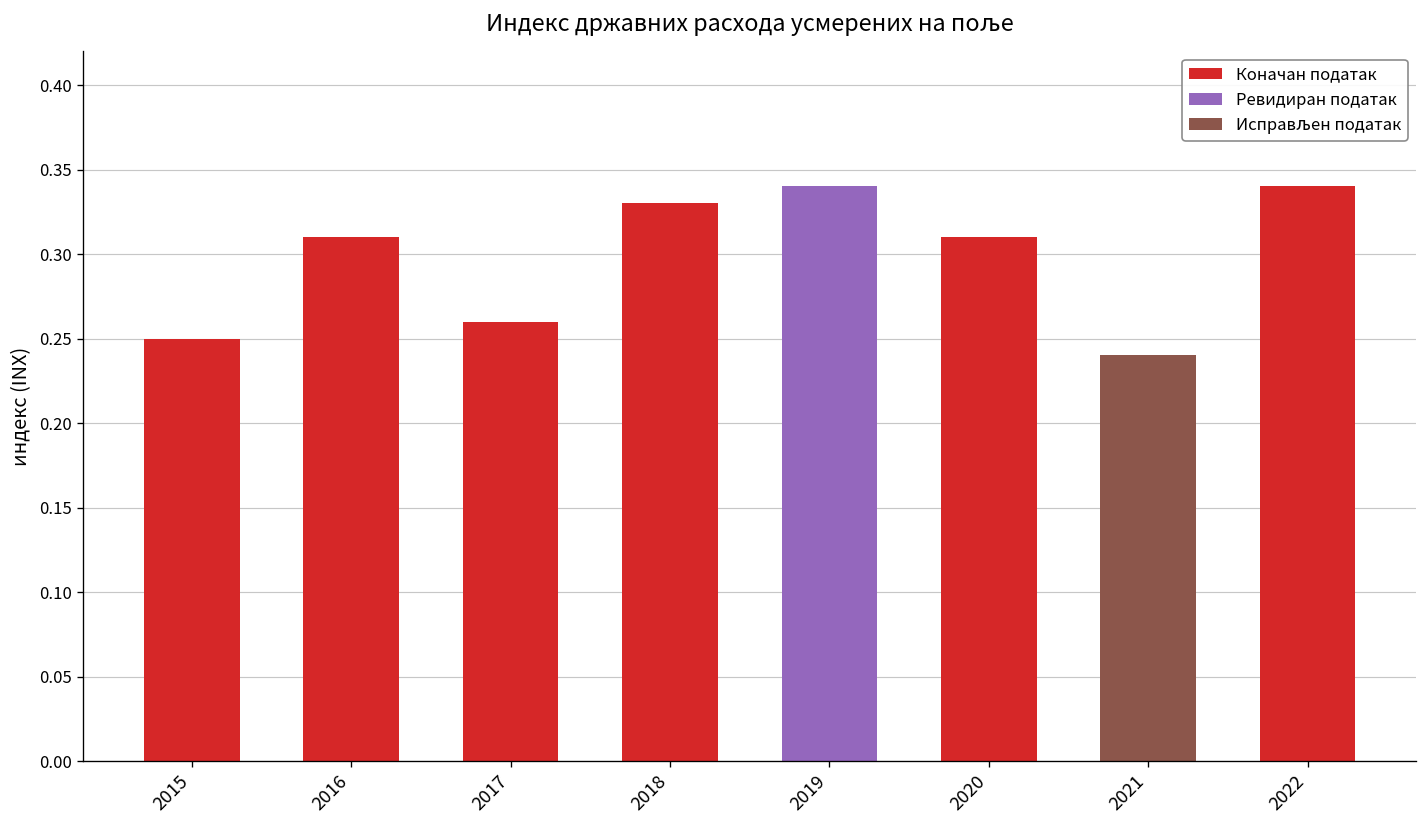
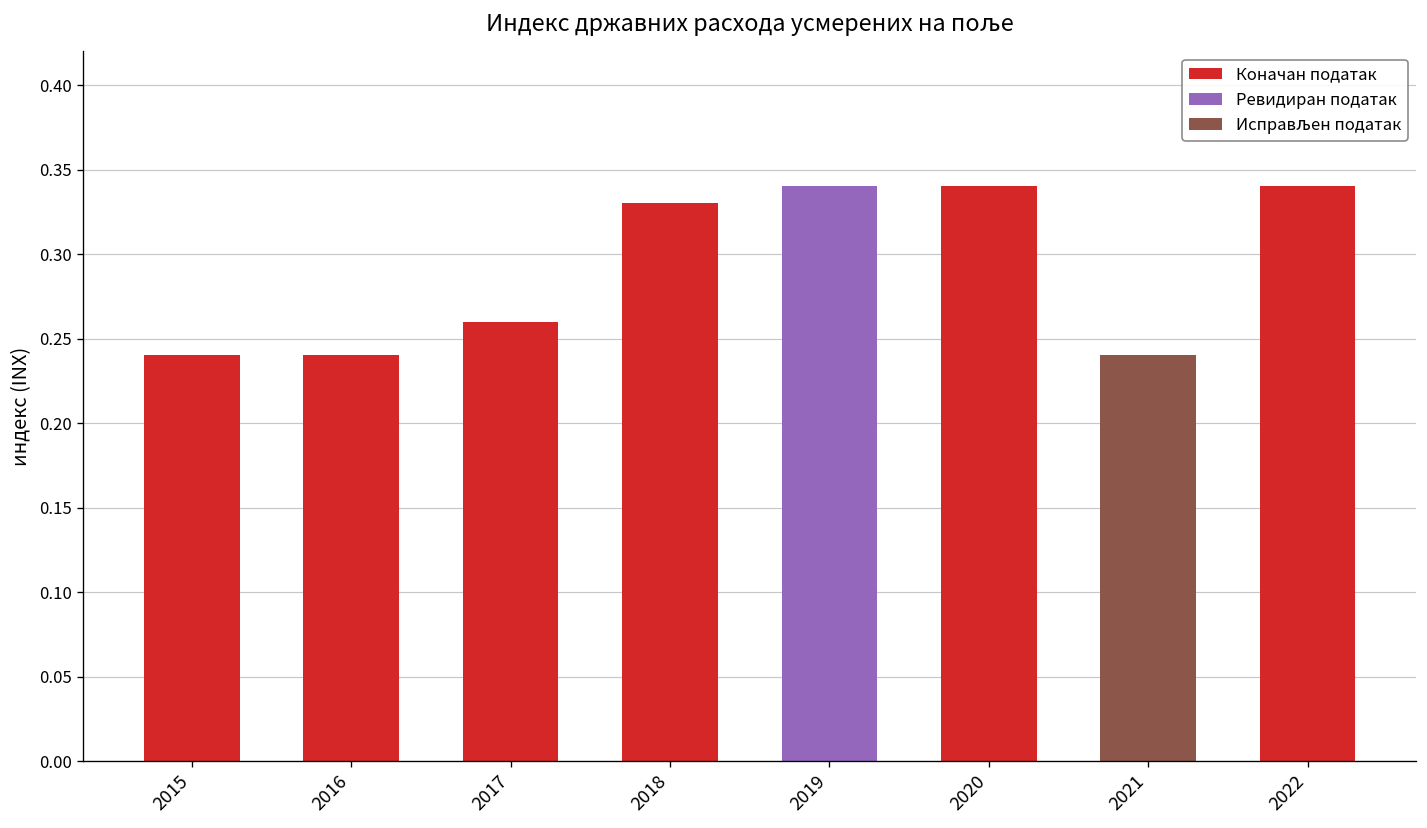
2015: 0.25 -> 0.24
2016: 0.31 -> 0.24
2020: 0.31 -> 0.34
